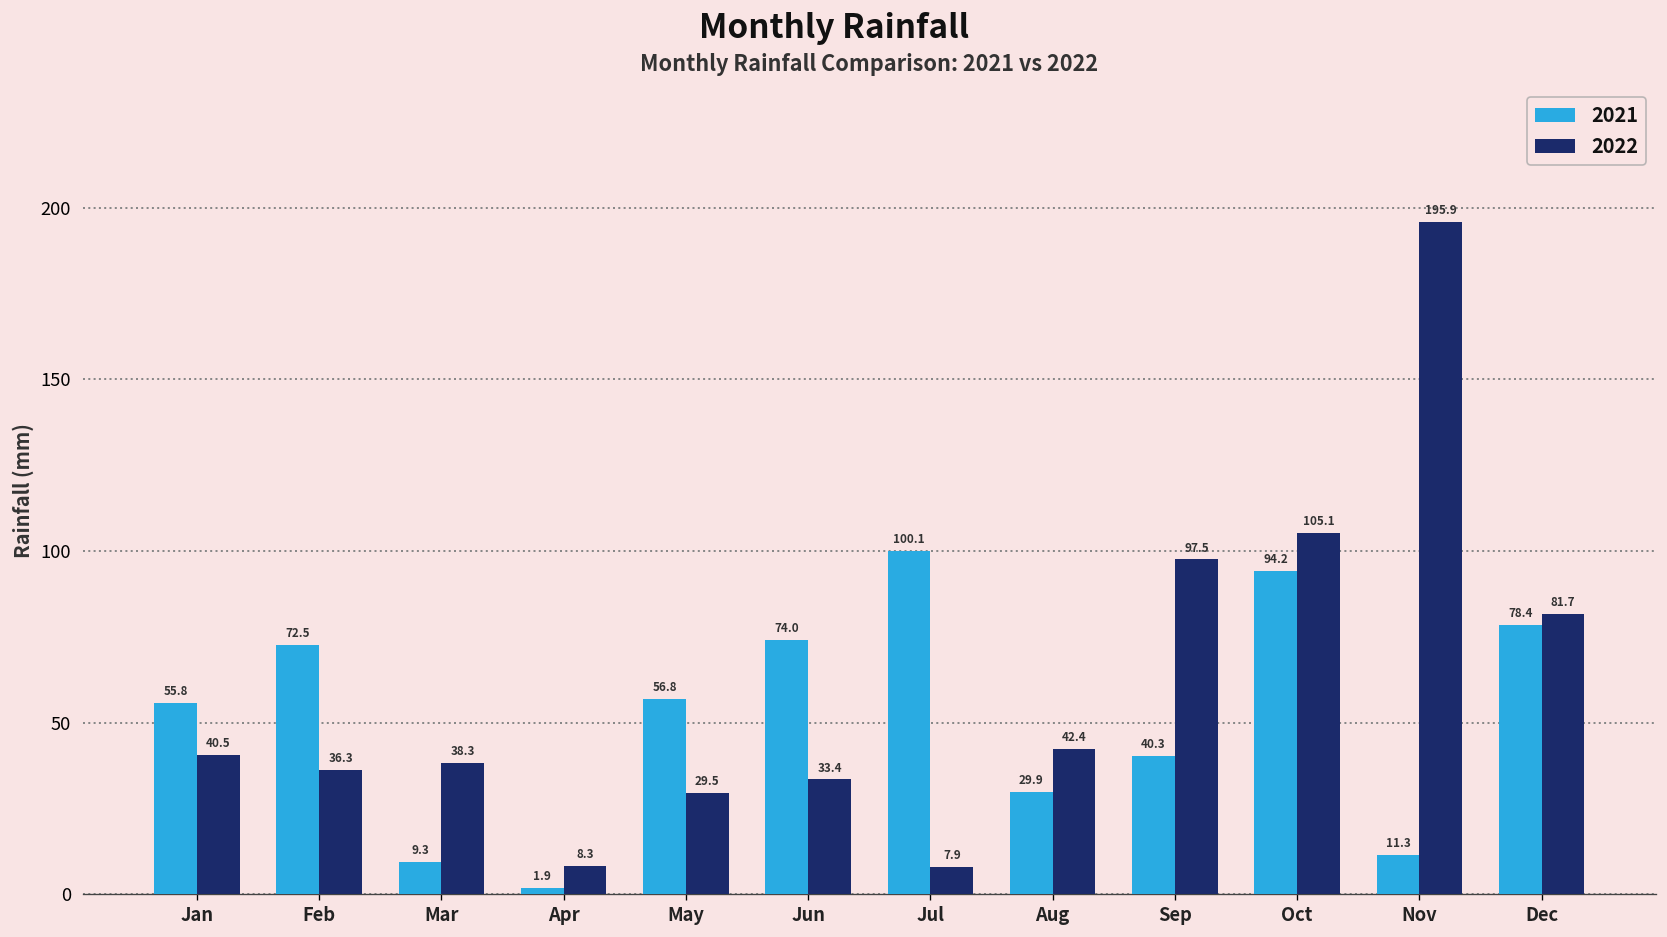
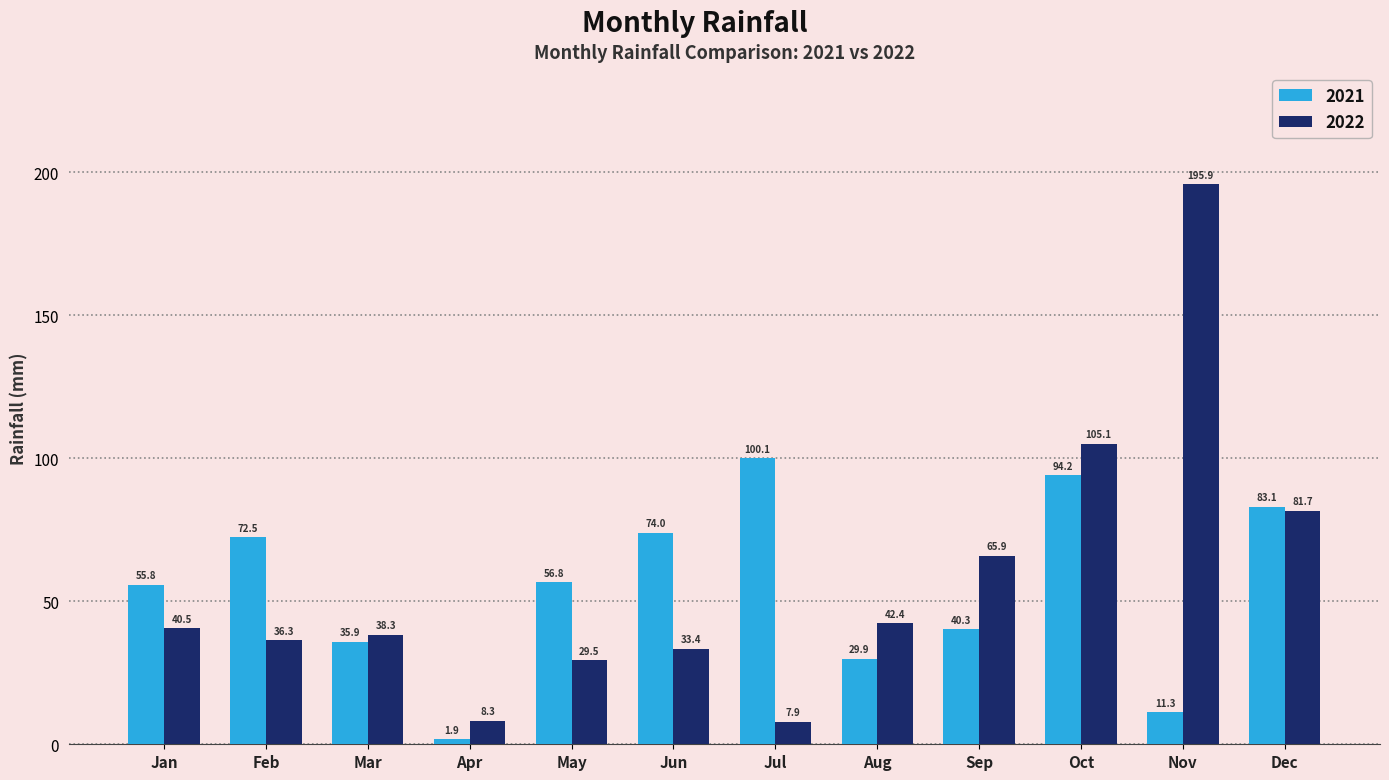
2021, Mar: 9.3 -> 35.9
2022, Sep: 97.5 -> 65.9
2021, Dec: 78.4 -> 83.1
